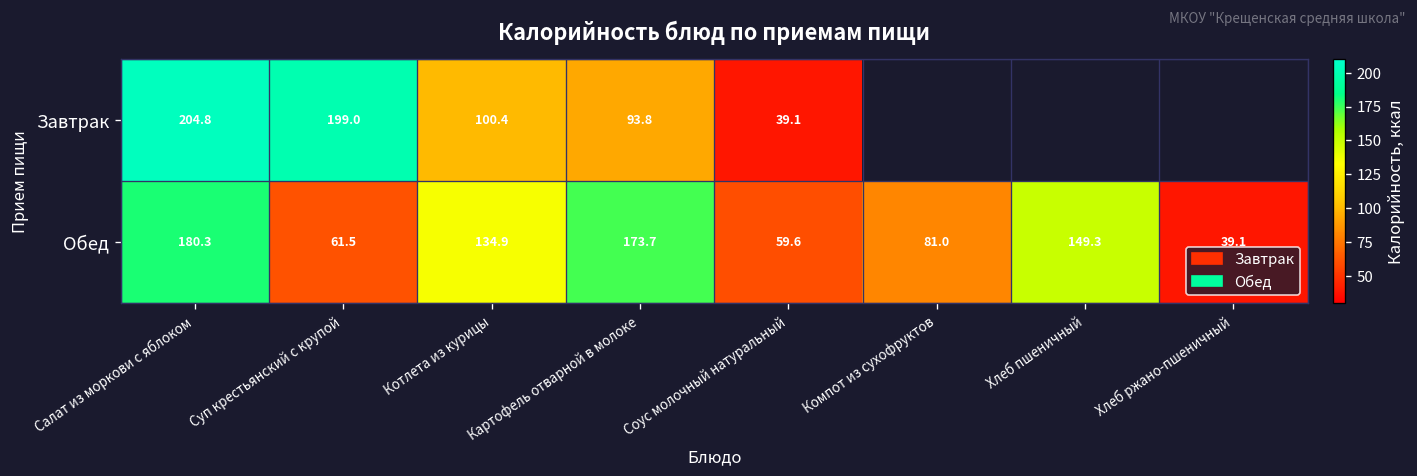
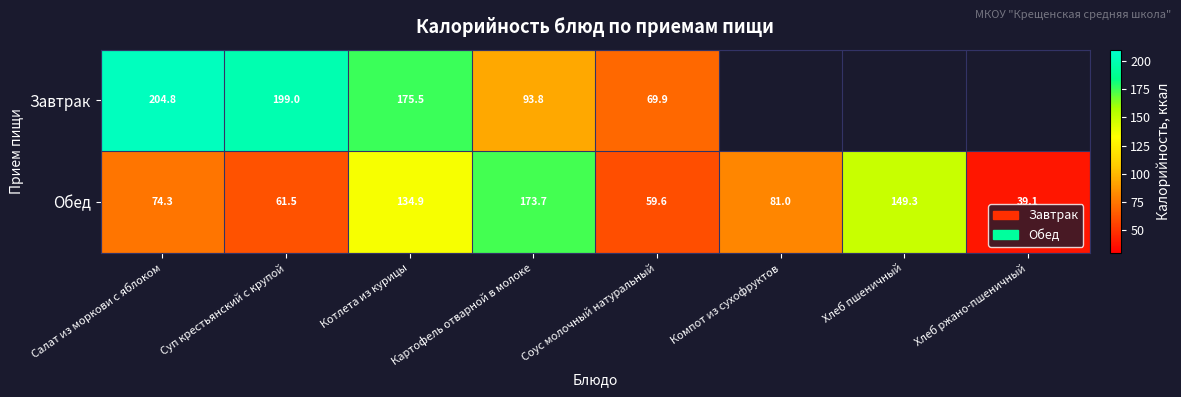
Завтрак, Котлета из курицы: 100.4 -> 175.5
Завтрак, Соус молочный натуральный: 39.1 -> 69.9
Обед, Салат из моркови с яблоком: 180.3 -> 74.3
